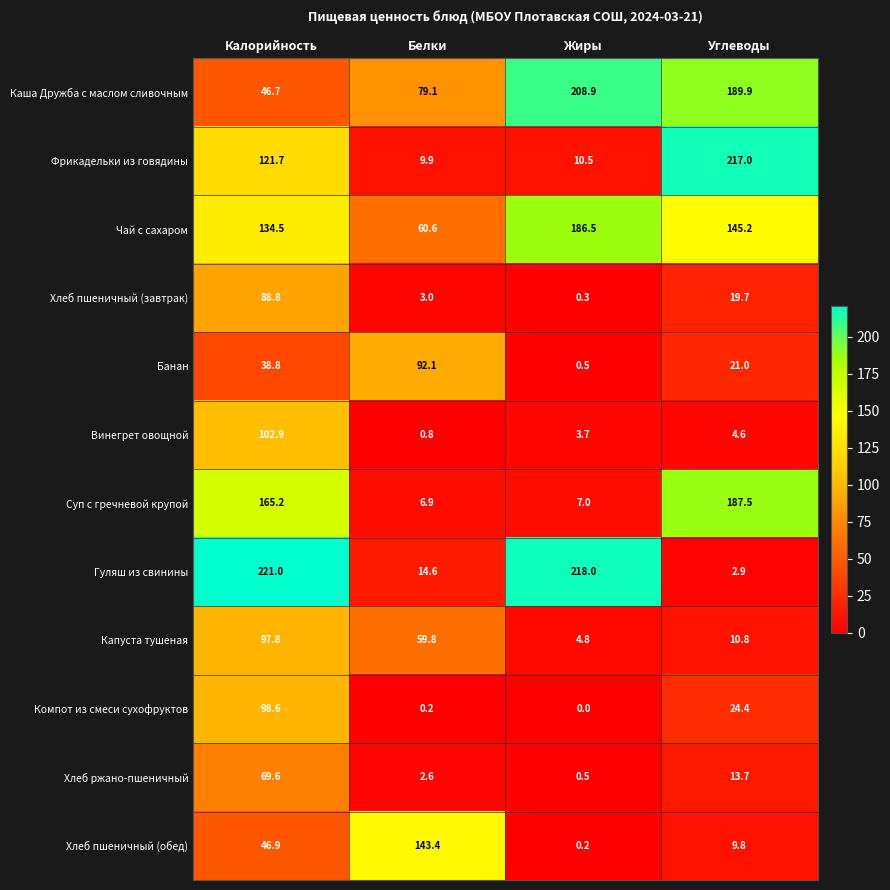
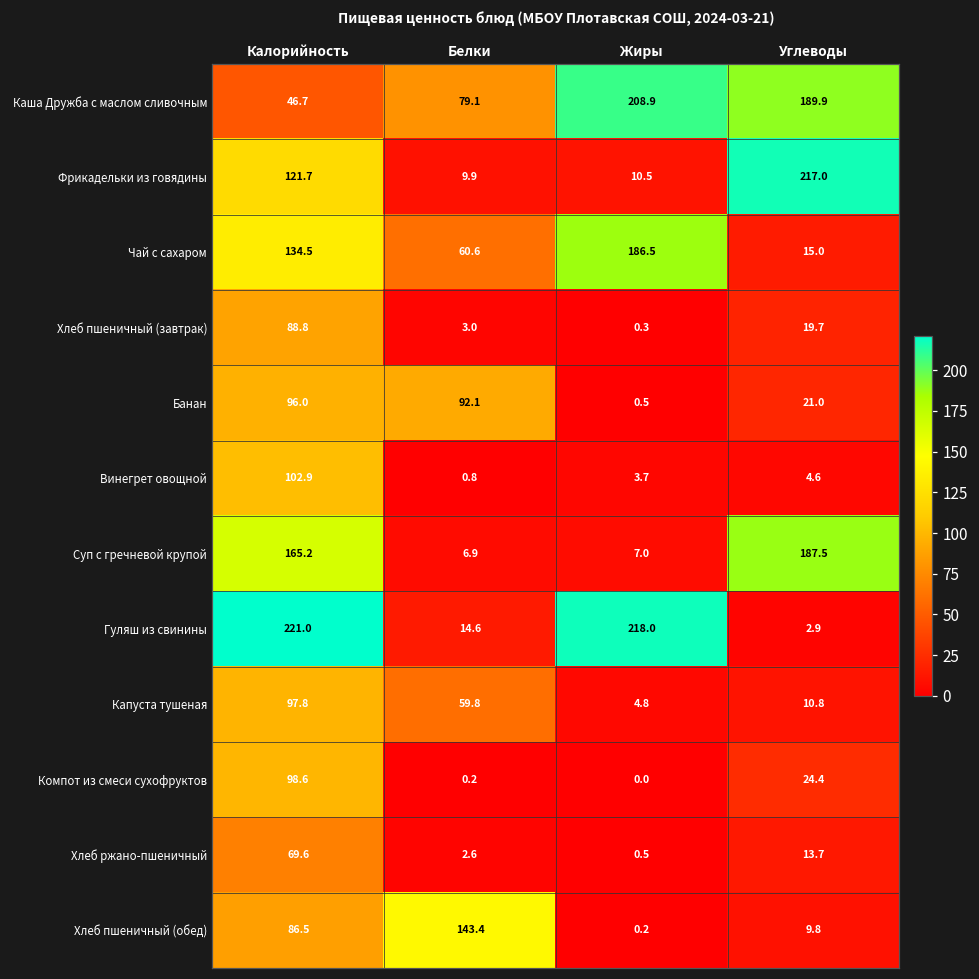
Чай с сахаром, Углеводы: 145.2 -> 15.0
Банан, Калорийность: 38.8 -> 96.0
Хлеб пшеничный (обед), Калорийность: 46.9 -> 86.5
